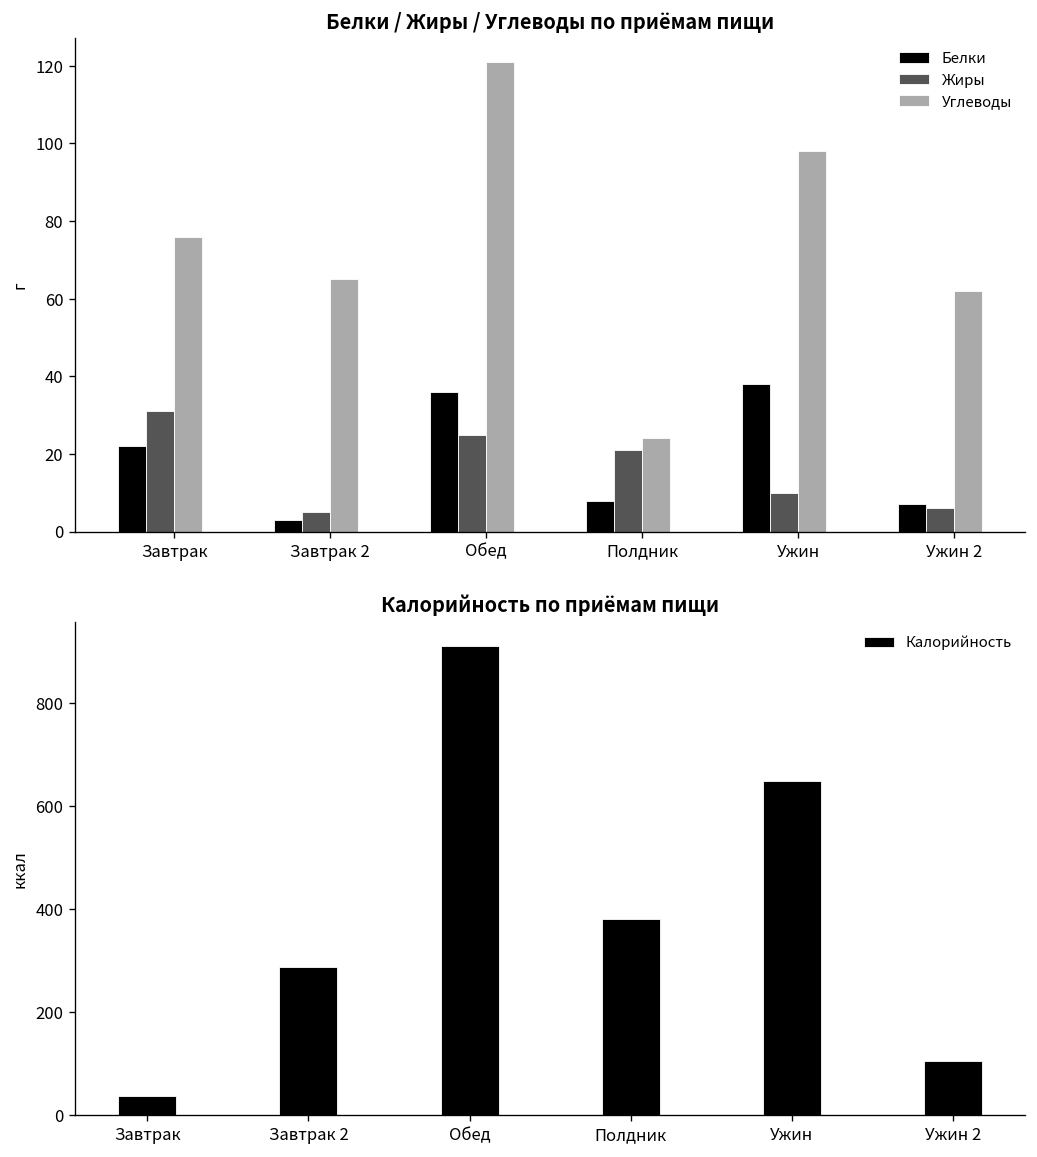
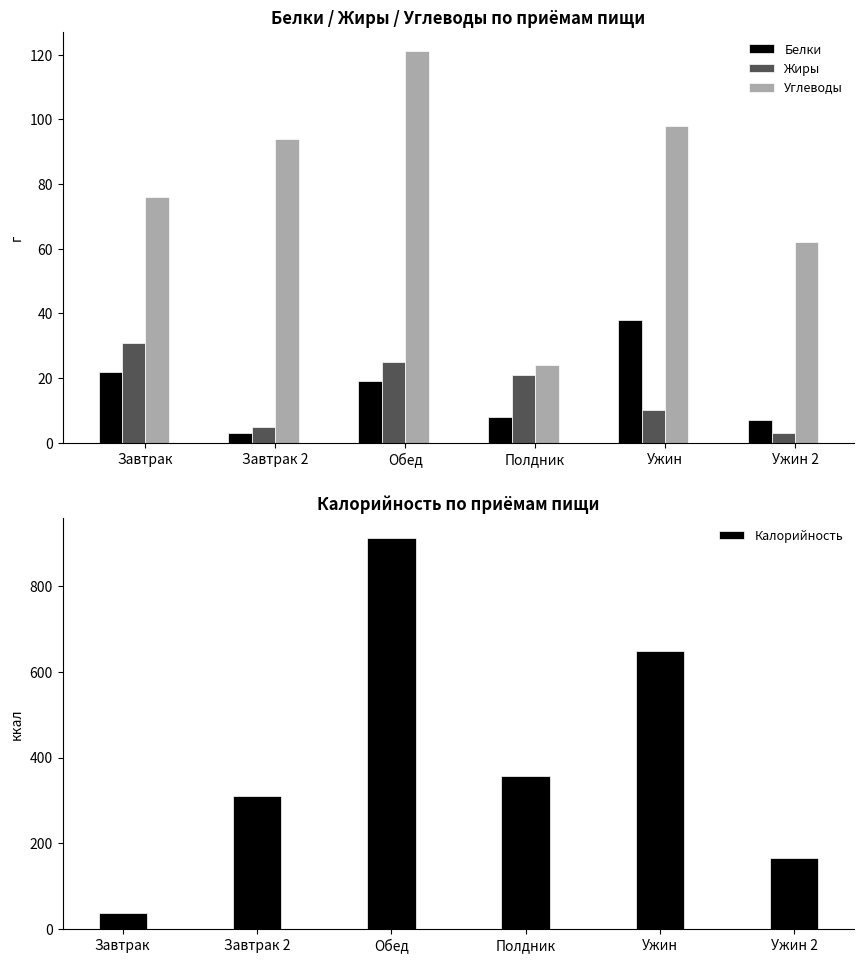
Белки / Жиры / Углеводы по приёмам пищи, Углеводы, Завтрак 2: 65 -> 94
Белки / Жиры / Углеводы по приёмам пищи, Белки, Обед: 36 -> 19
Белки / Жиры / Углеводы по приёмам пищи, Жиры, Ужин 2: 6 -> 3
Калорийность по приёмам пищи, Завтрак 2: 290 -> 310
Калорийность по приёмам пищи, Полдник: 380 -> 360
Калорийность по приёмам пищи, Ужин 2: 110 -> 170
